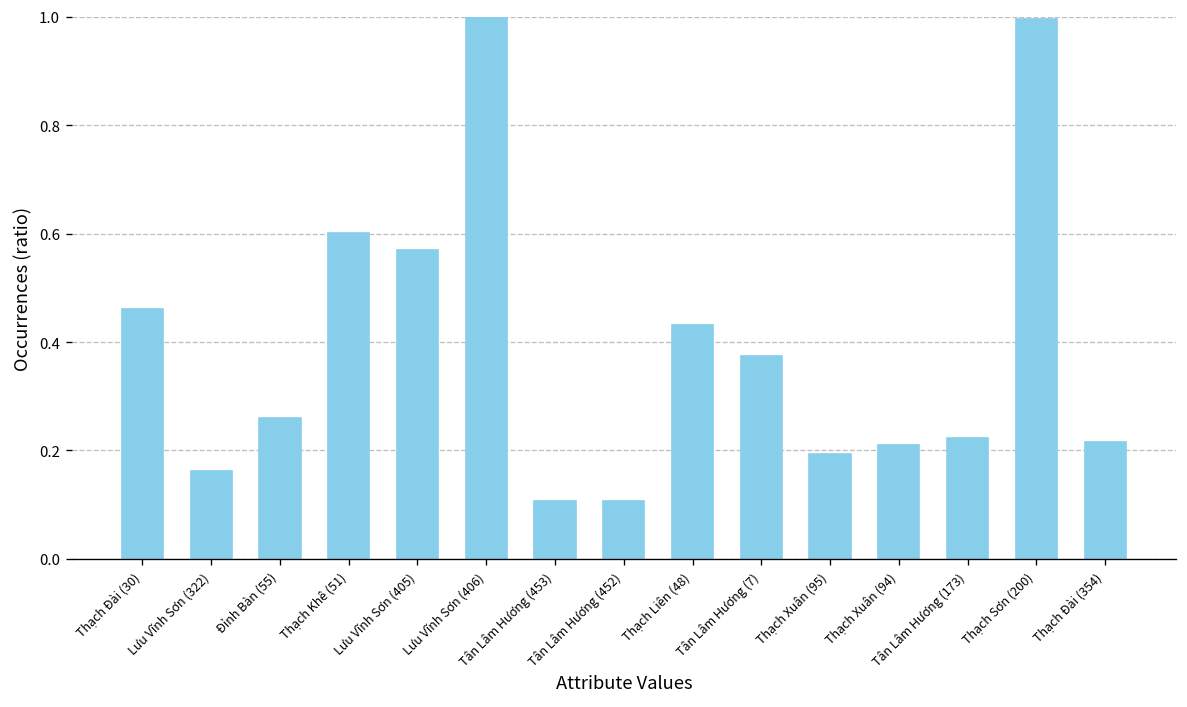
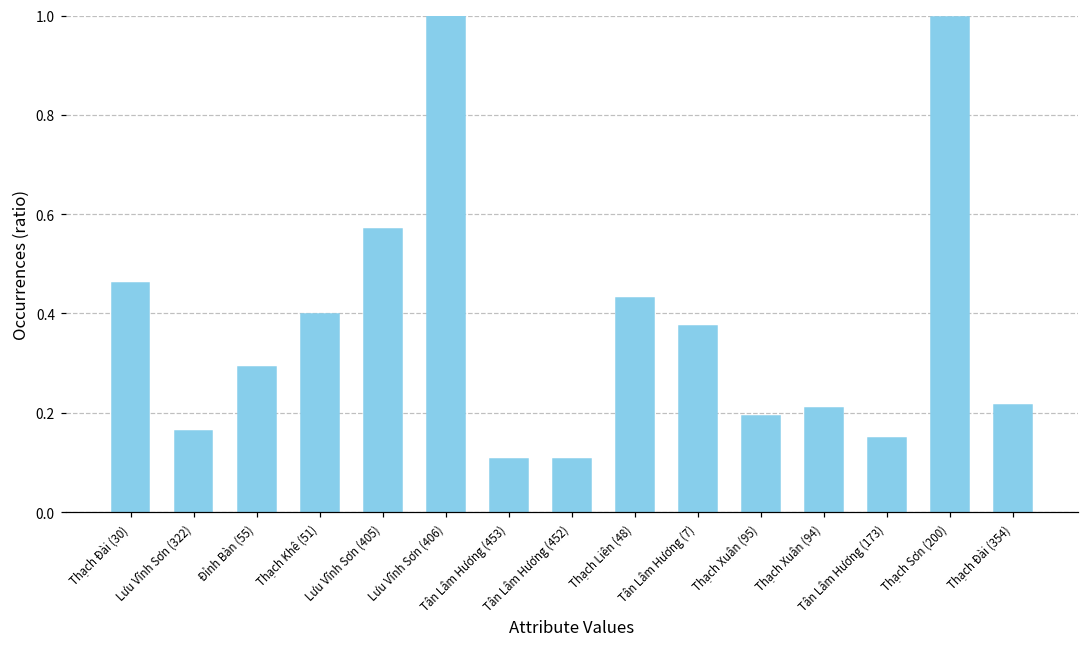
Đỉnh Bàn (55): 0.26 -> 0.29
Thạch Khê (51): 0.60 -> 0.40
Tân Lâm Hương (173): 0.22 -> 0.15
